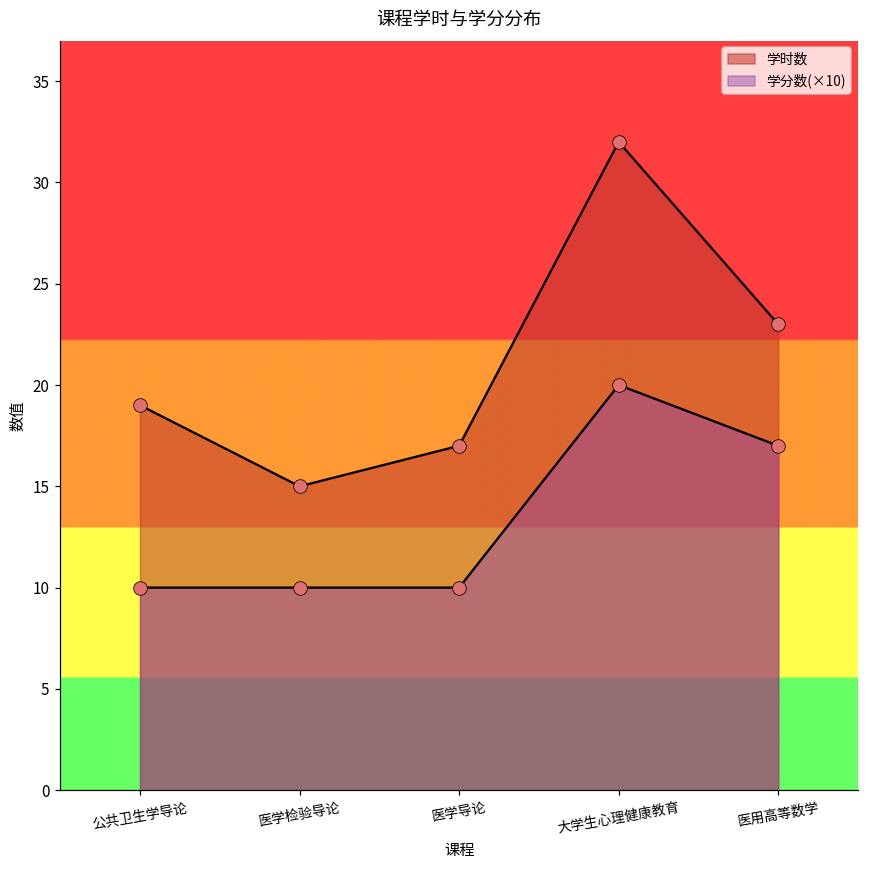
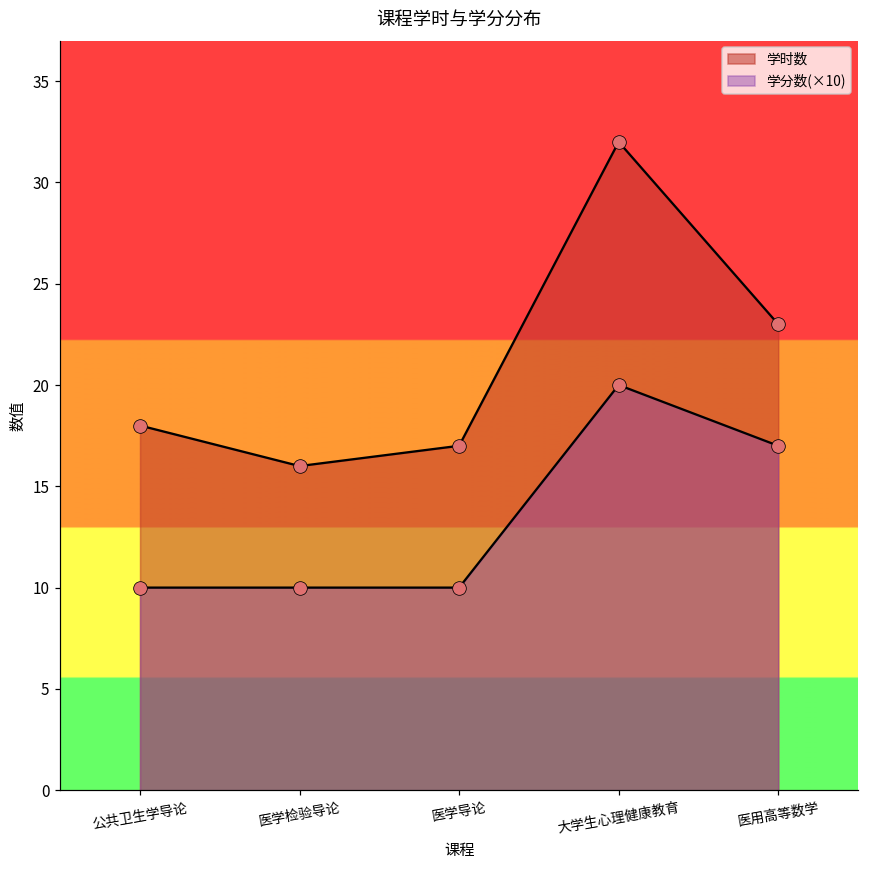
学时数, 公共卫生学导论: 19 -> 18
学时数, 医学检验导论: 15 -> 16
